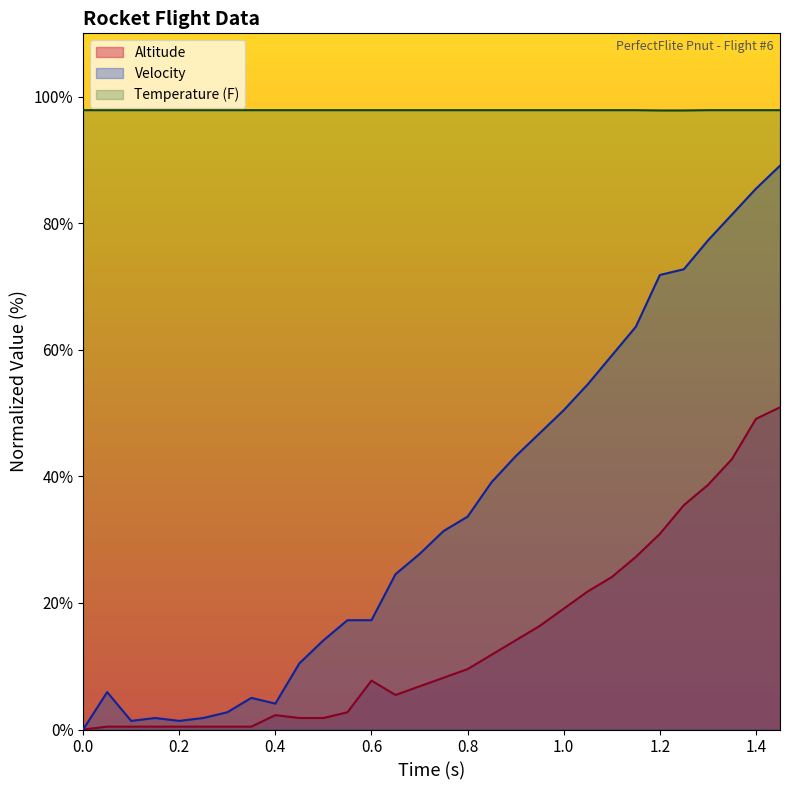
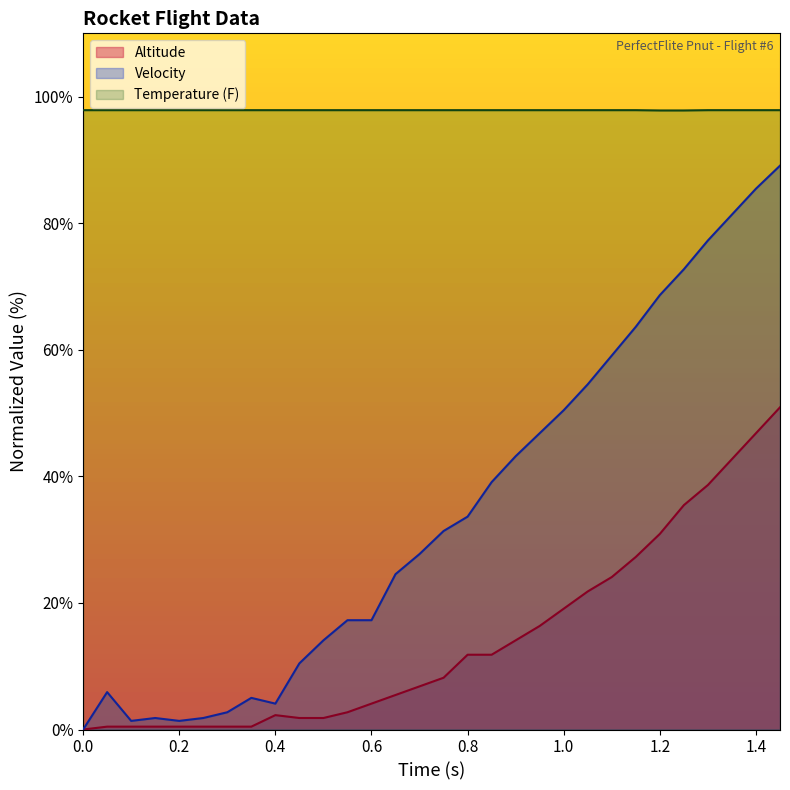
Altitude, 0.6: 8% -> 4%
Altitude, 0.8: 10% -> 12%
Velocity, 1.2: 72% -> 69%
Altitude, 1.4: 49% -> 47%
